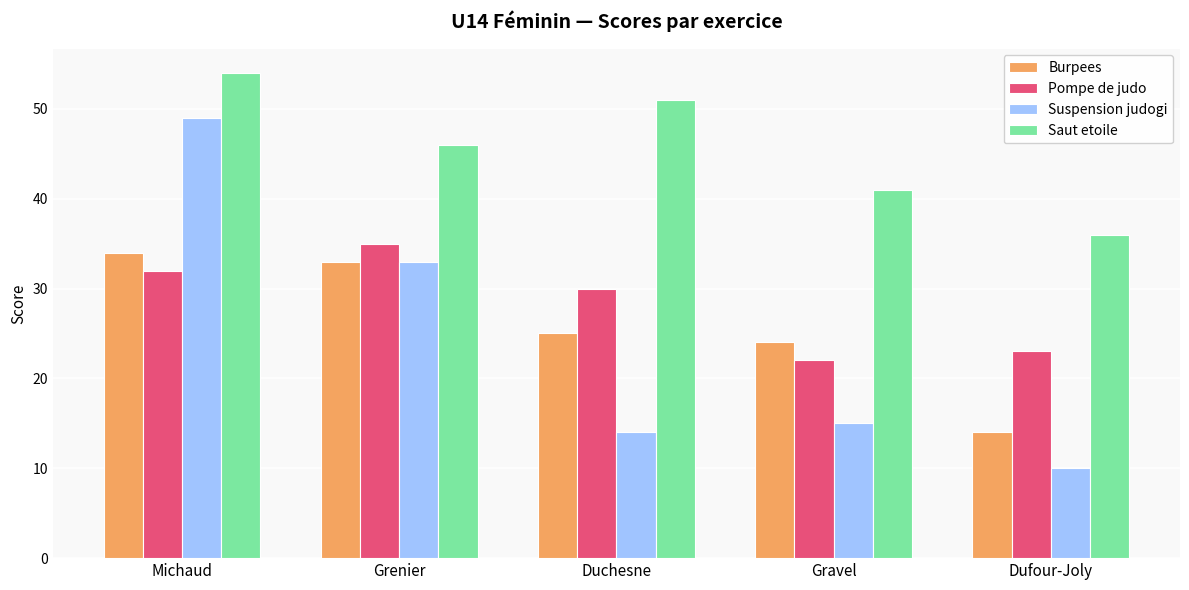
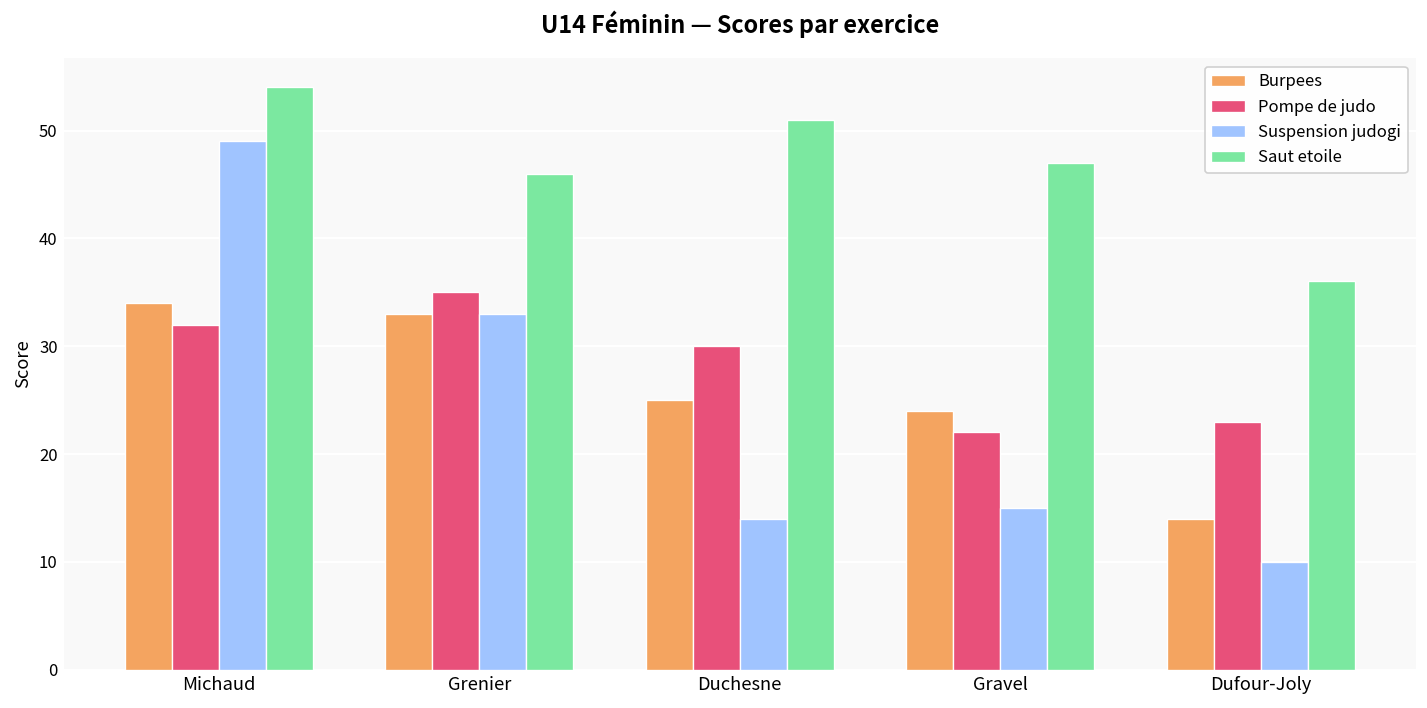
Saut etoile, Gravel: 41 -> 47
